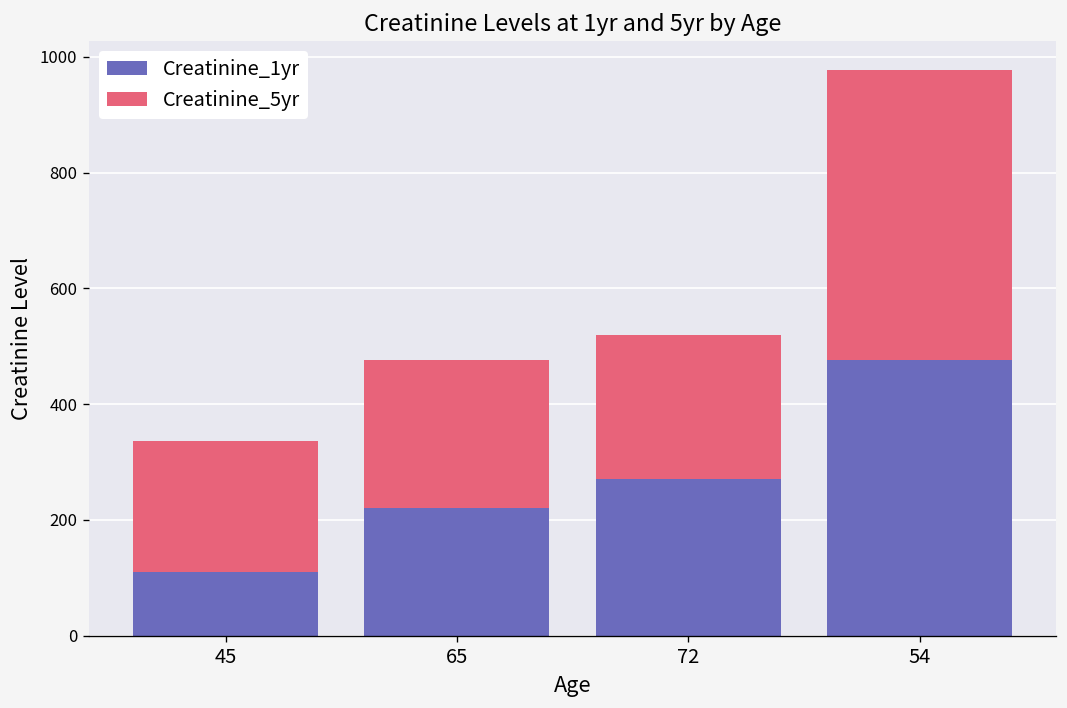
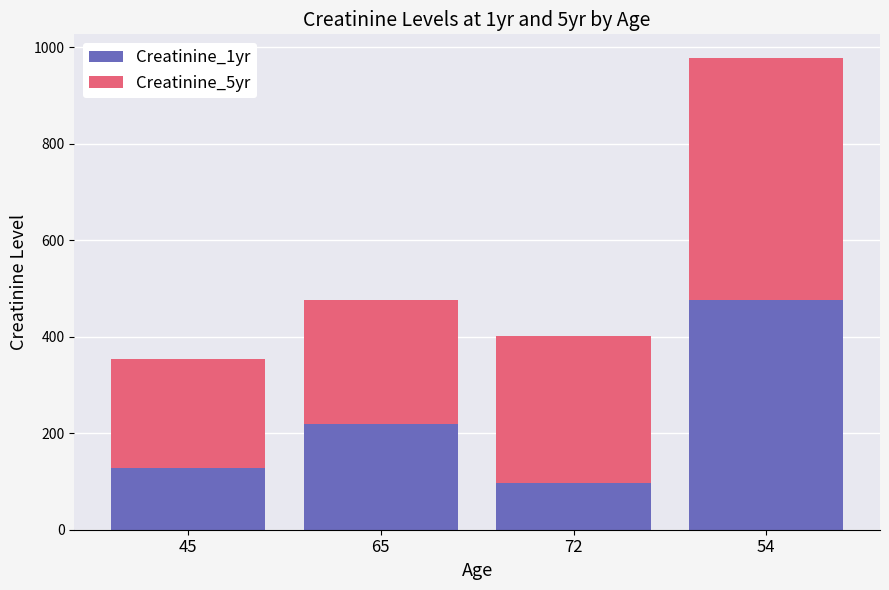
Creatinine_1yr, 45: 110 -> 130
Creatinine_1yr, 72: 270 -> 100
Creatinine_5yr, 72: 250 -> 310
